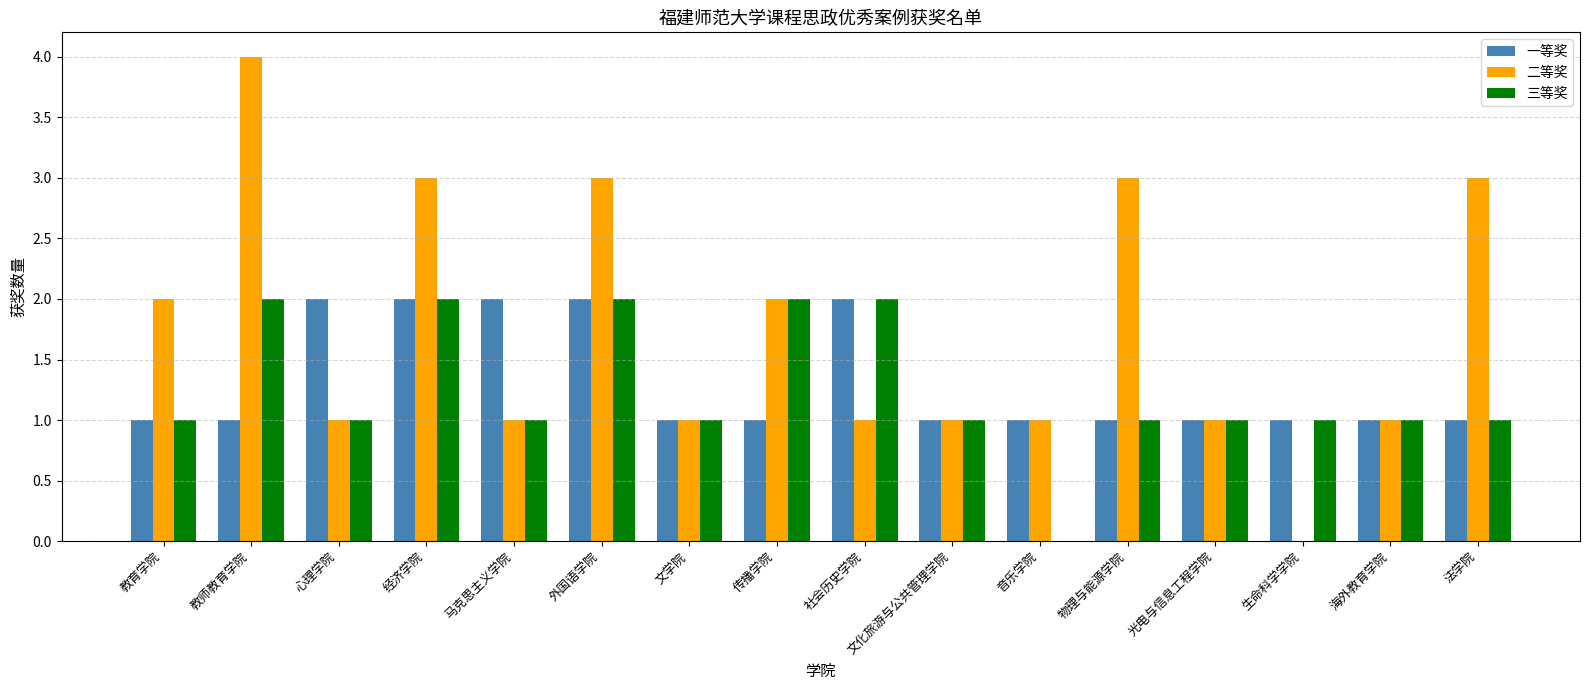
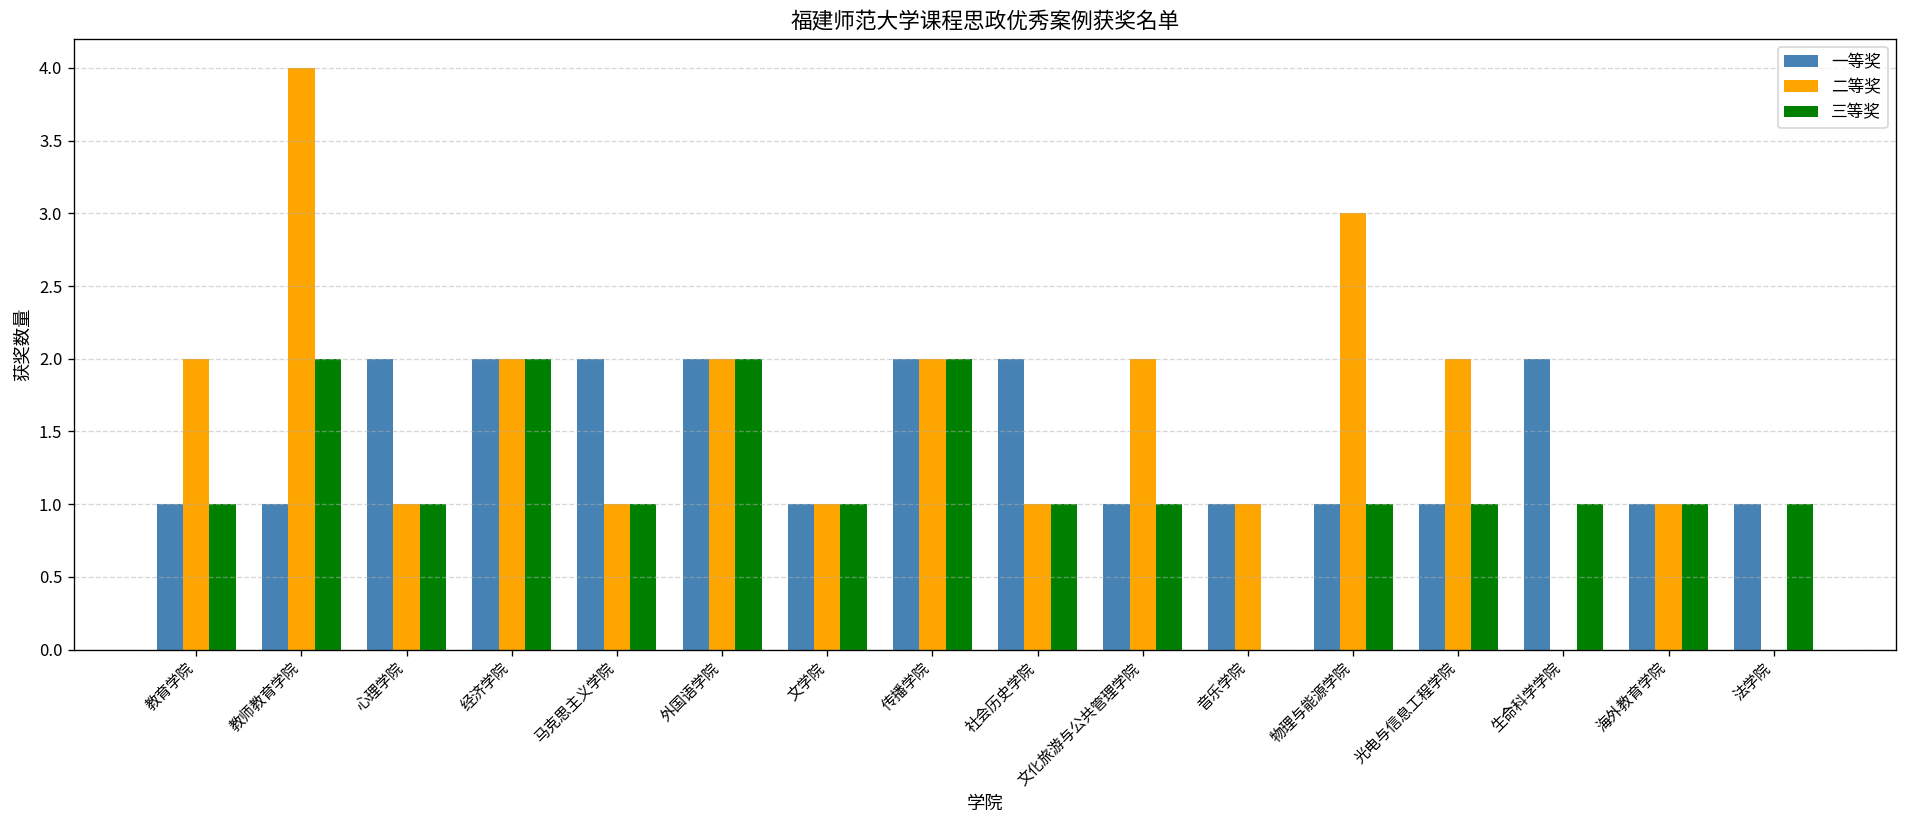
二等奖, 经济学院: 3 -> 2
二等奖, 外国语学院: 3 -> 2
一等奖, 传播学院: 1 -> 2
三等奖, 社会历史学院: 2 -> 1
二等奖, 文化旅游与公共管理学院: 1 -> 2
二等奖, 光电与信息工程学院: 1 -> 2
一等奖, 生命科学学院: 1 -> 2
二等奖, 法学院: 3 -> 0
